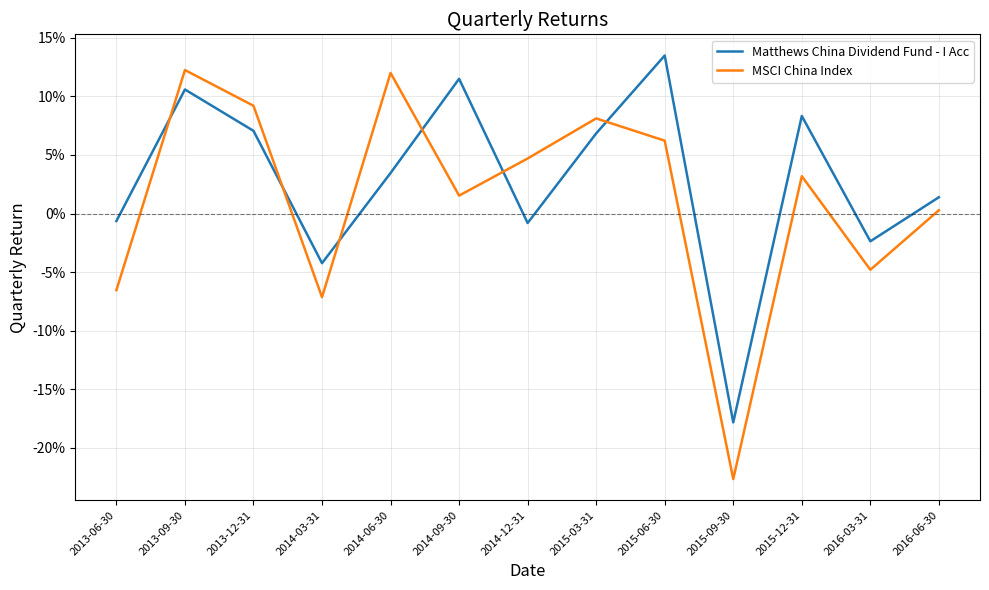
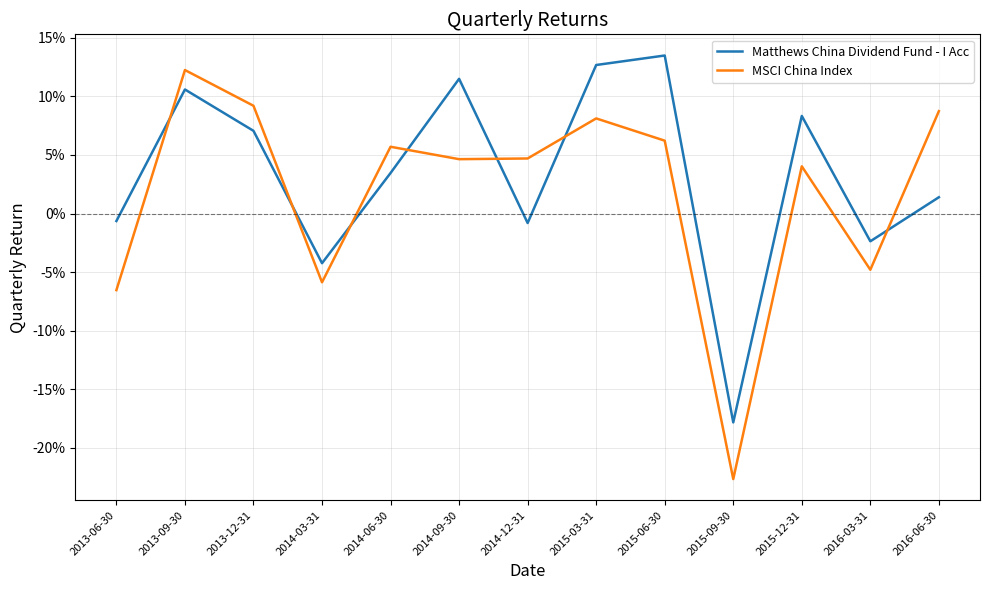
MSCI China Index, 2014-03-31: -7.1% -> -5.9%
MSCI China Index, 2014-06-30: 12.0% -> 5.7%
MSCI China Index, 2014-09-30: 1.5% -> 4.6%
Matthews China Dividend Fund - I Acc, 2015-03-31: 6.8% -> 12.7%
MSCI China Index, 2015-12-31: 3.2% -> 4.0%
MSCI China Index, 2016-06-30: 0.3% -> 8.7%
